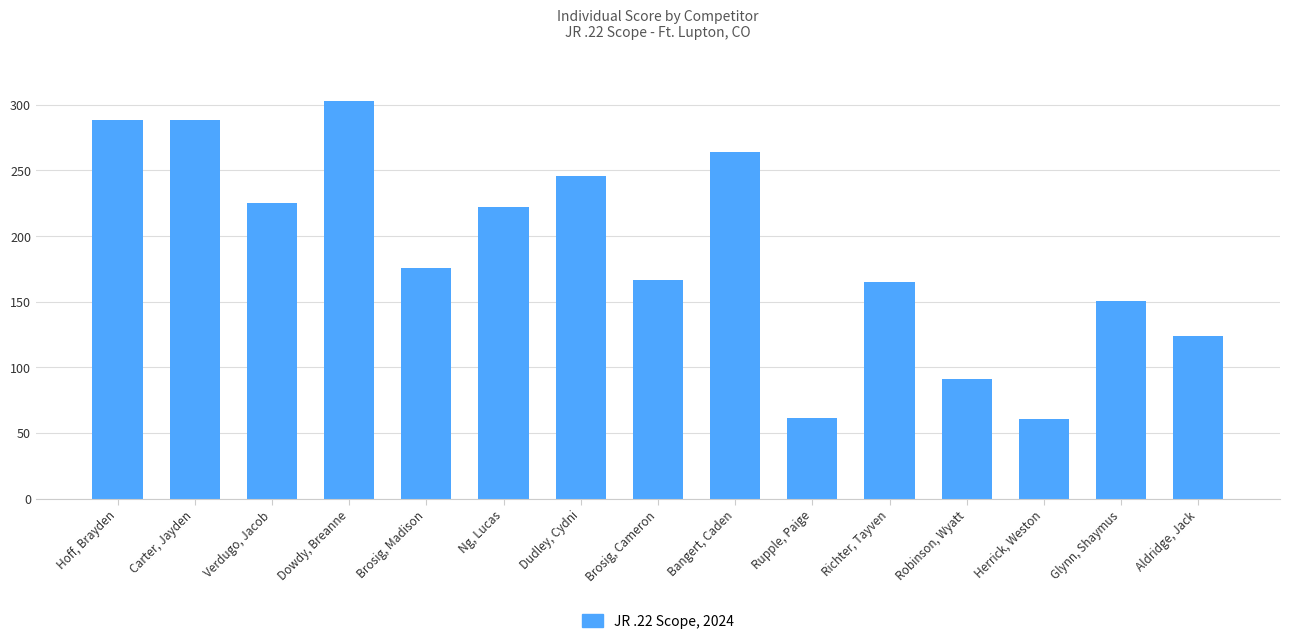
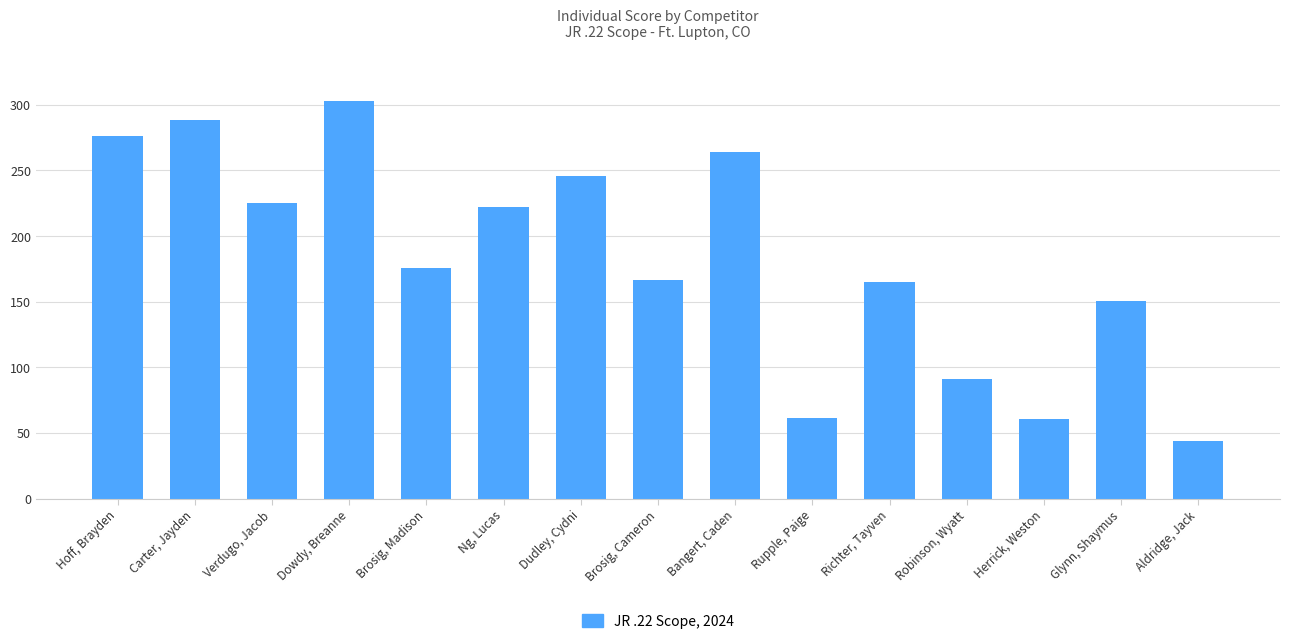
Hoff, Brayden: 288 -> 276
Aldridge, Jack: 124 -> 44
